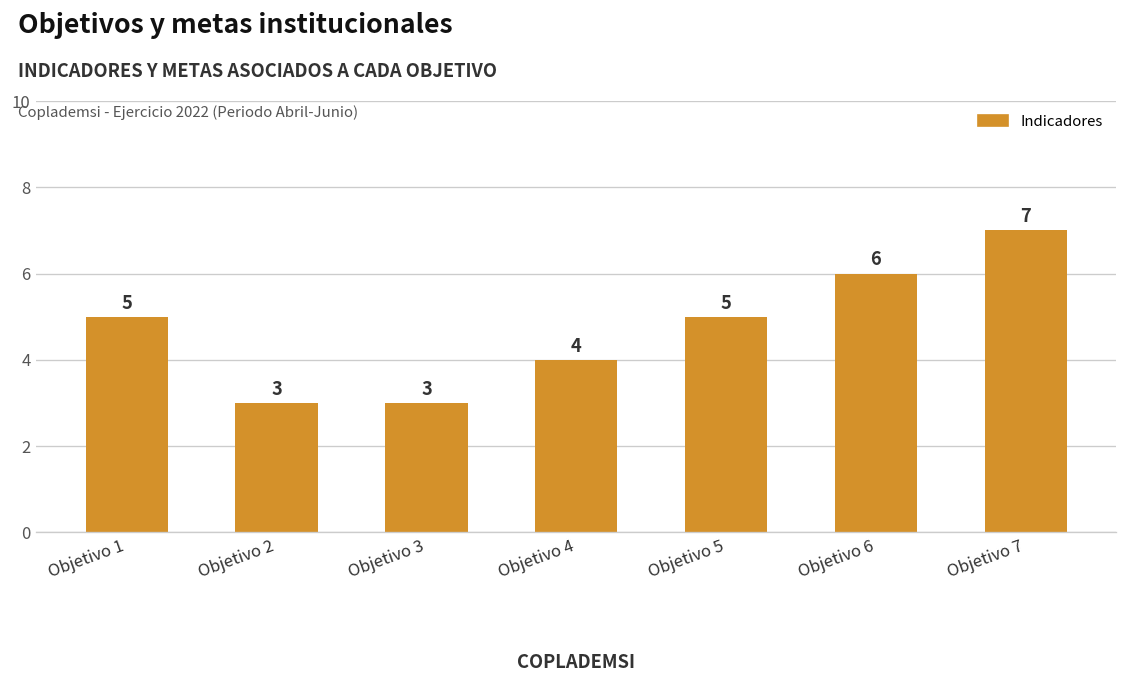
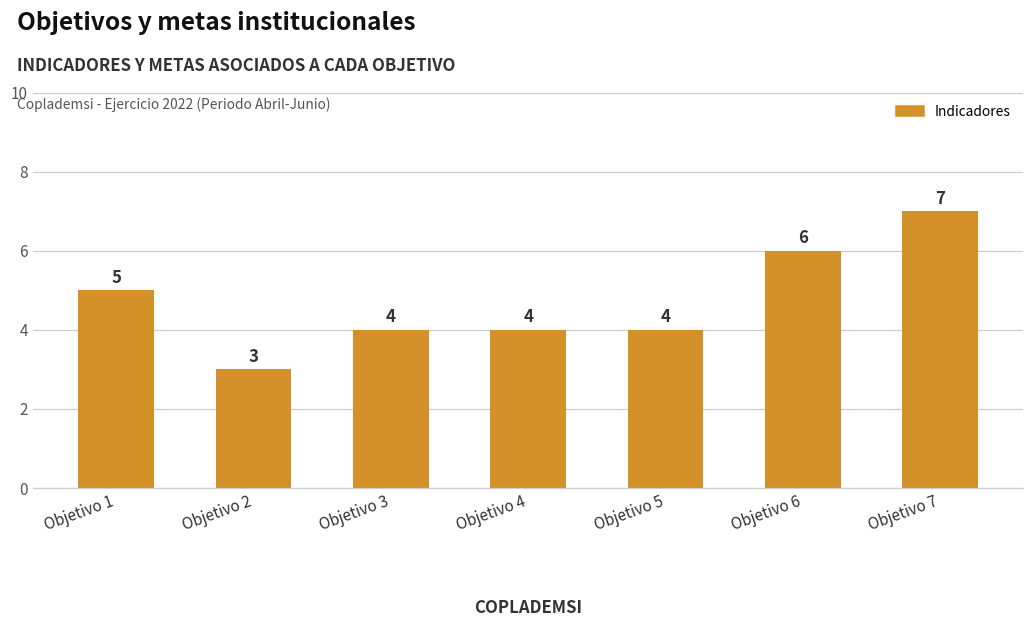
Objetivo 3: 3 -> 4
Objetivo 5: 5 -> 4
